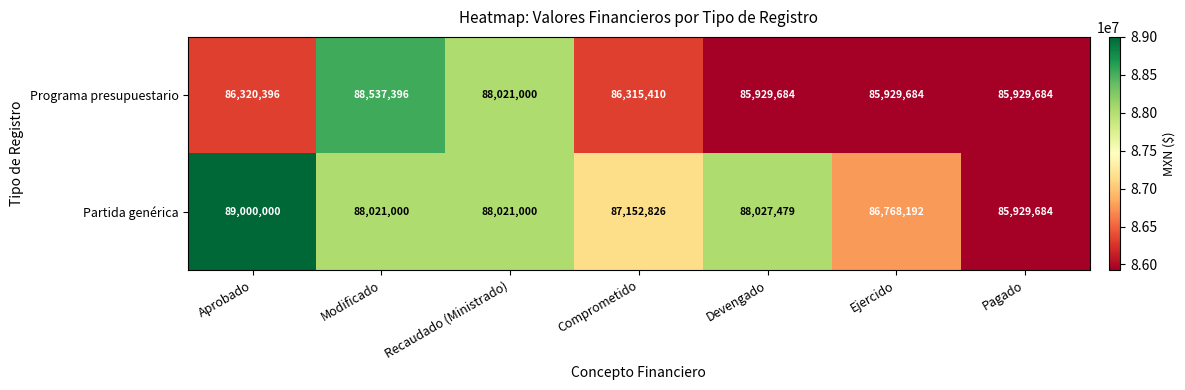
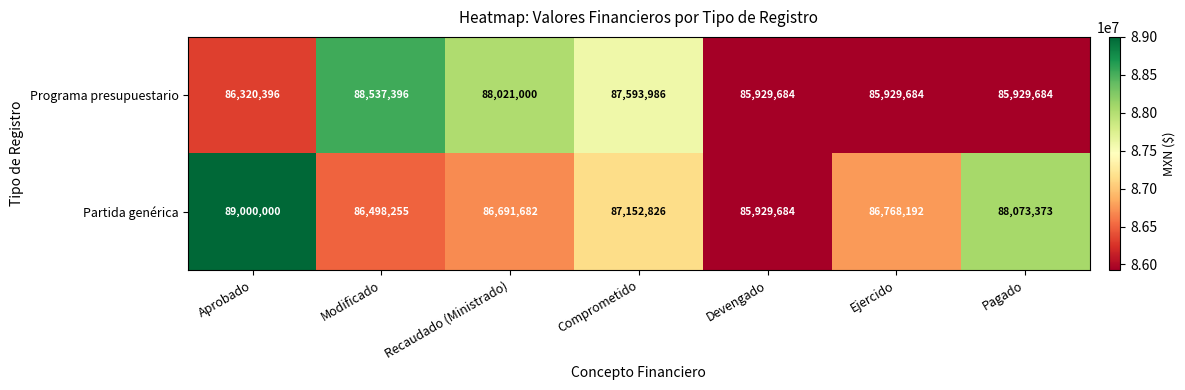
Programa presupuestario, Comprometido: 86,315,410 -> 87,593,986
Partida genérica, Modificado: 88,021,000 -> 86,498,255
Partida genérica, Recaudado (Ministrado): 88,021,000 -> 86,691,682
Partida genérica, Devengado: 88,027,479 -> 85,929,684
Partida genérica, Pagado: 85,929,684 -> 88,073,373
